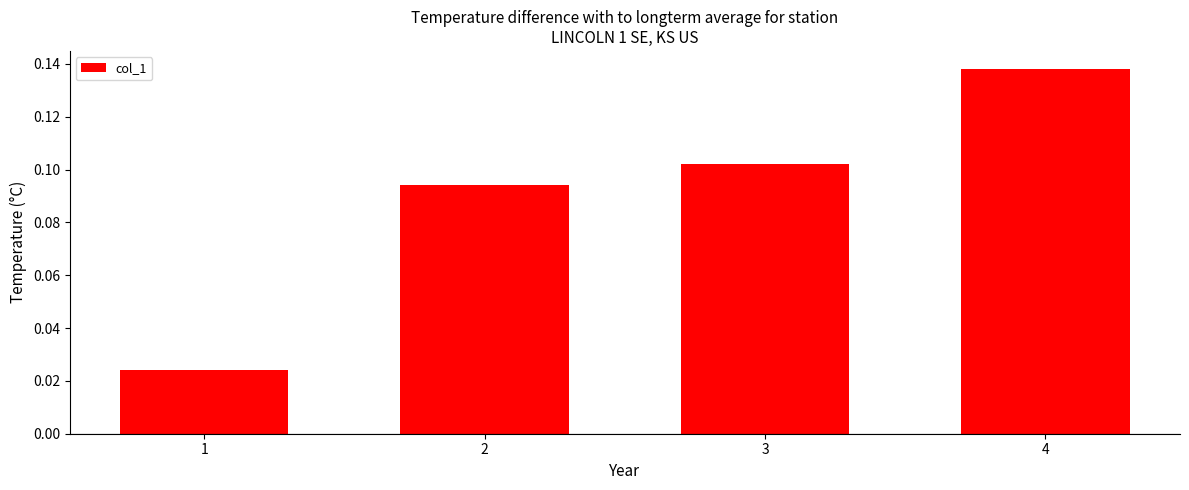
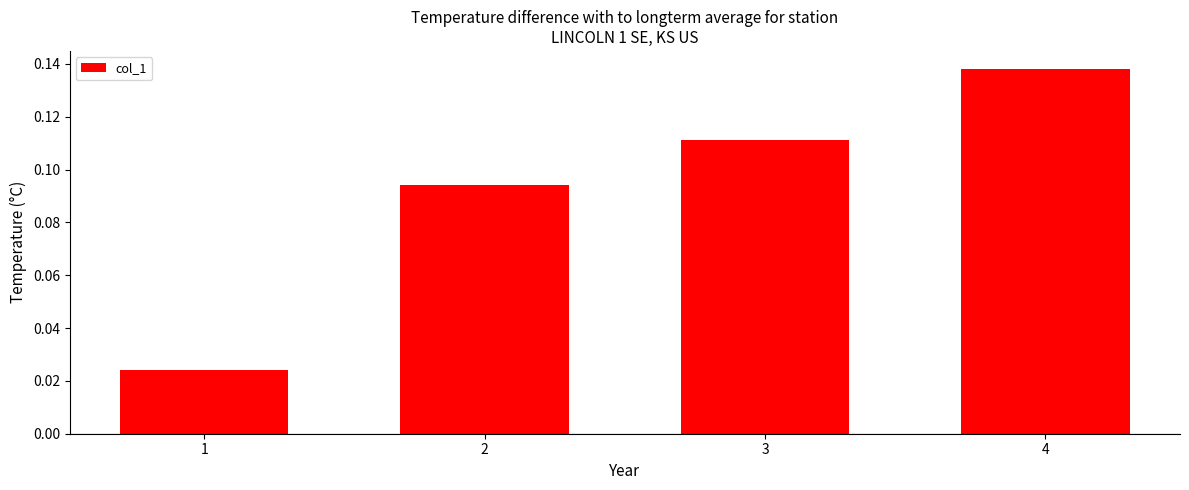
3: 0.102 -> 0.111
